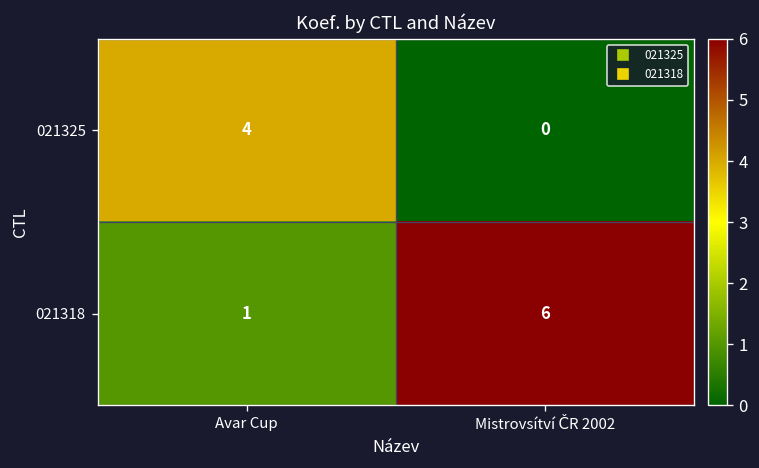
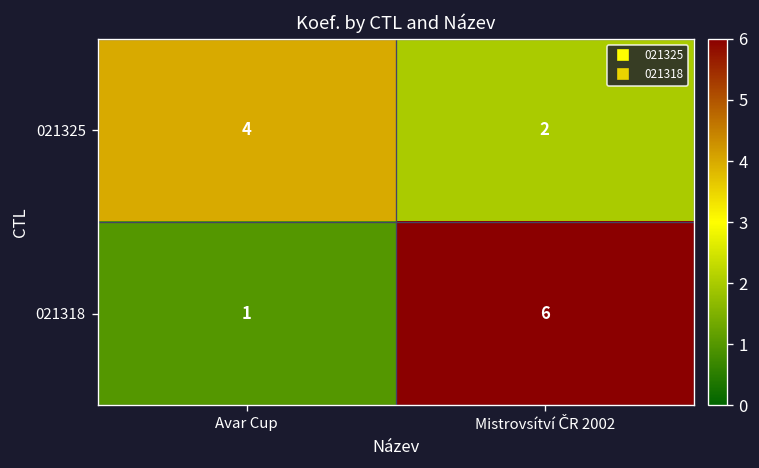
021325, Mistrovsítví ČR 2002: 0 -> 2
